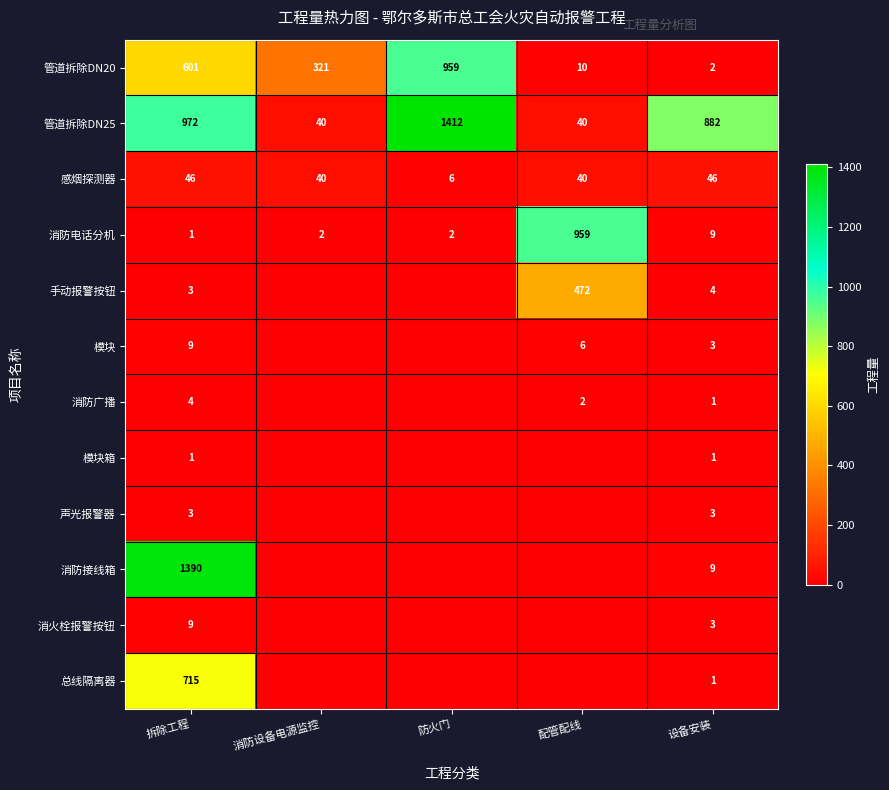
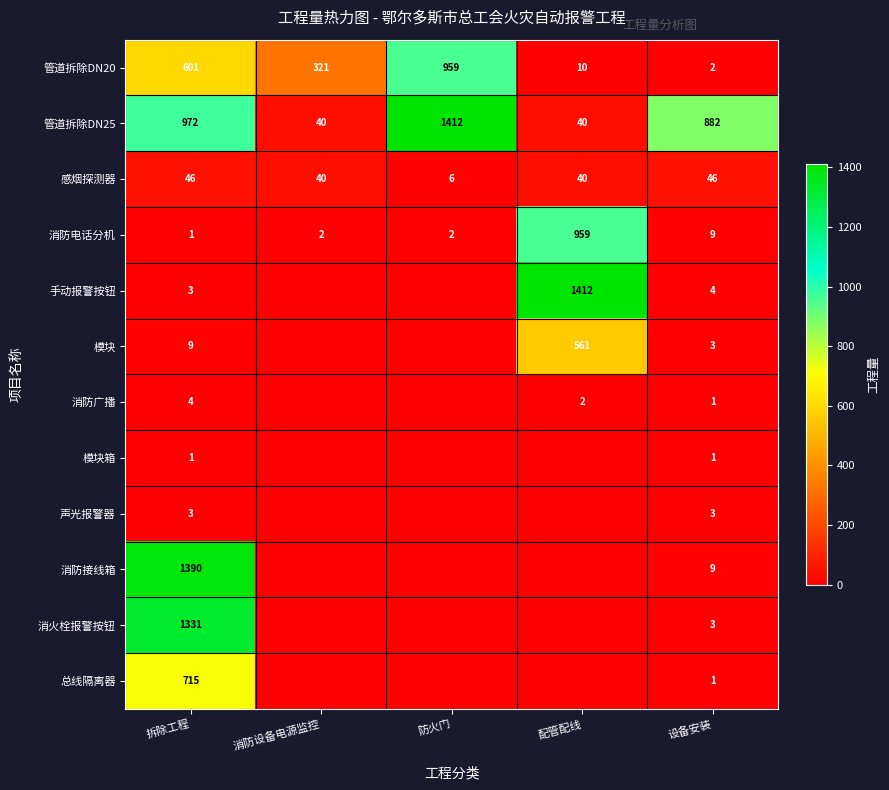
手动报警按钮, 配管配线: 472 -> 1412
模块, 配管配线: 6 -> 561
消火栓报警按钮, 拆除工程: 9 -> 1331
